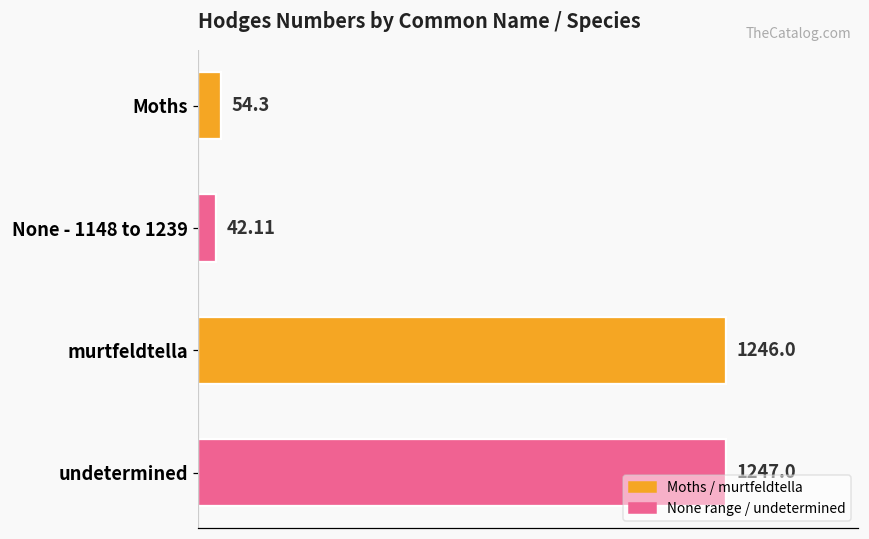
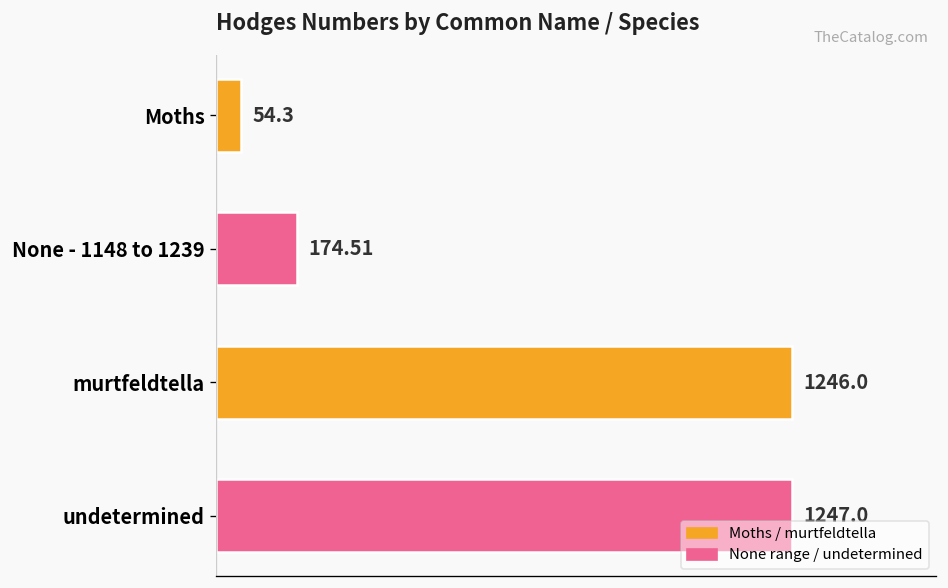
None - 1148 to 1239: 42.11 -> 174.51
